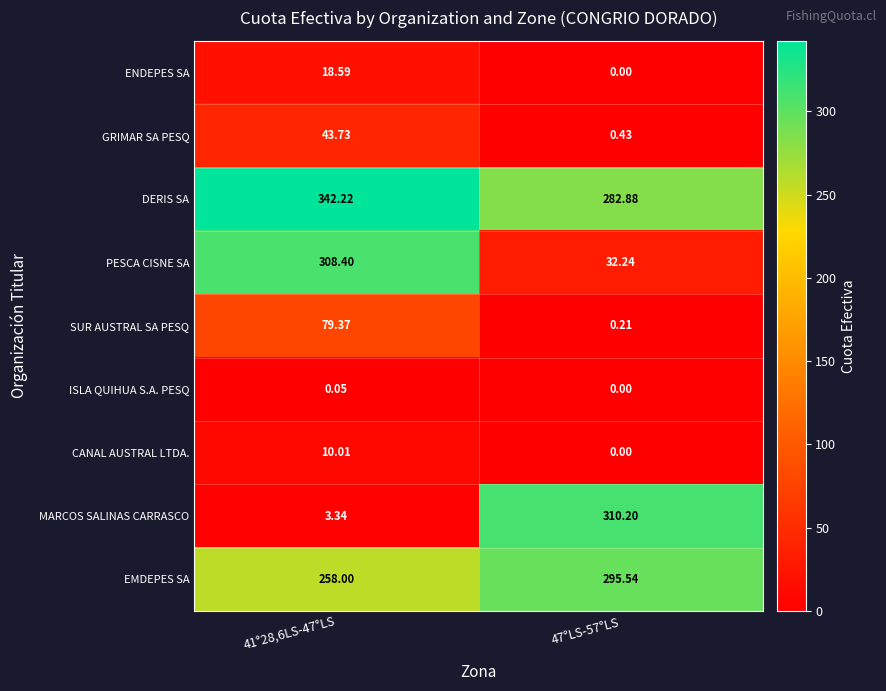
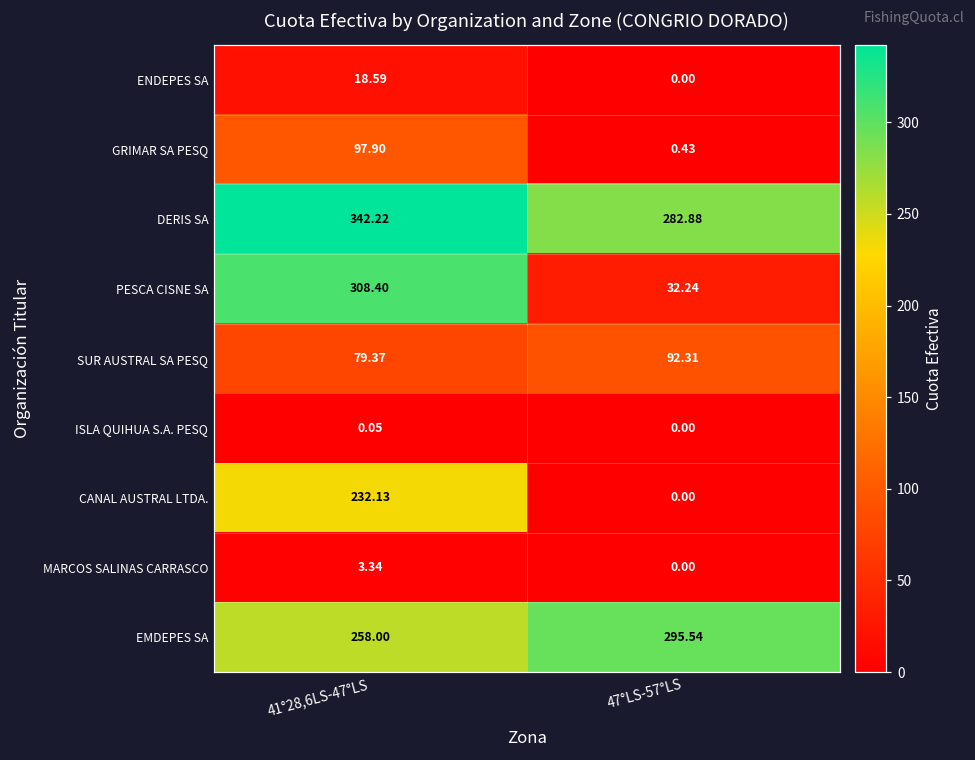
GRIMAR SA PESQ, 41°28,6LS-47°LS: 43.73 -> 97.90
SUR AUSTRAL SA PESQ, 47°LS-57°LS: 0.21 -> 92.31
CANAL AUSTRAL LTDA., 41°28,6LS-47°LS: 10.01 -> 232.13
MARCOS SALINAS CARRASCO, 47°LS-57°LS: 310.20 -> 0.00
